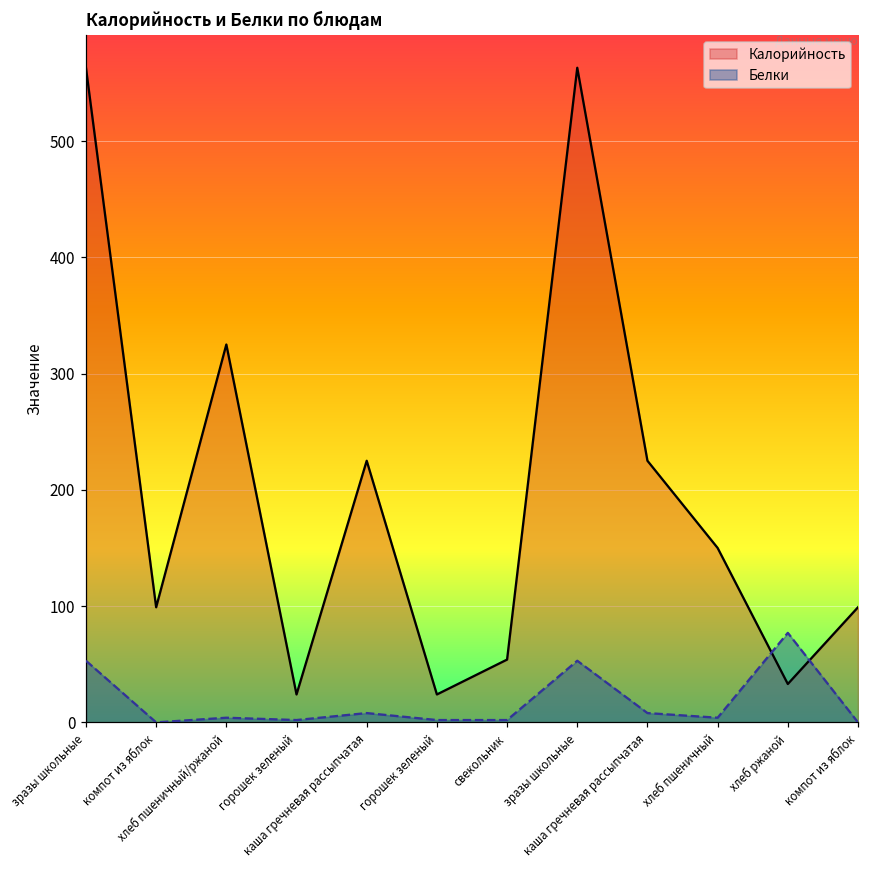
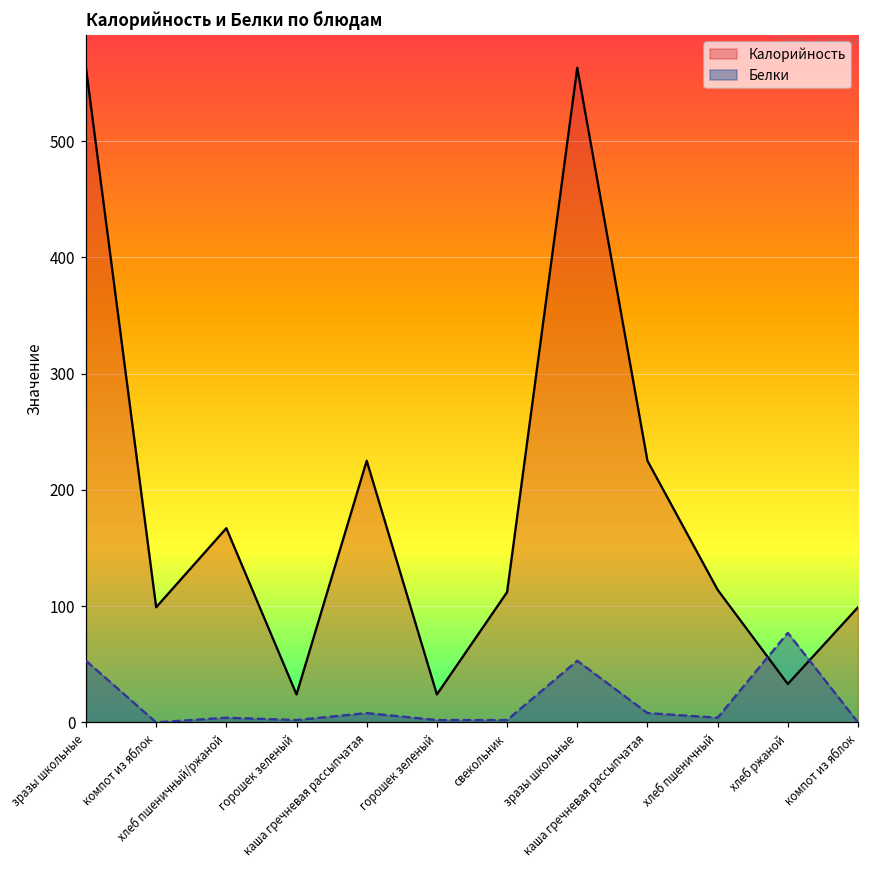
Калорийность, хлеб пшеничный/ржаной: 325 -> 167
Калорийность, свекольник: 54 -> 112
Калорийность, хлеб пшеничный: 150 -> 114
